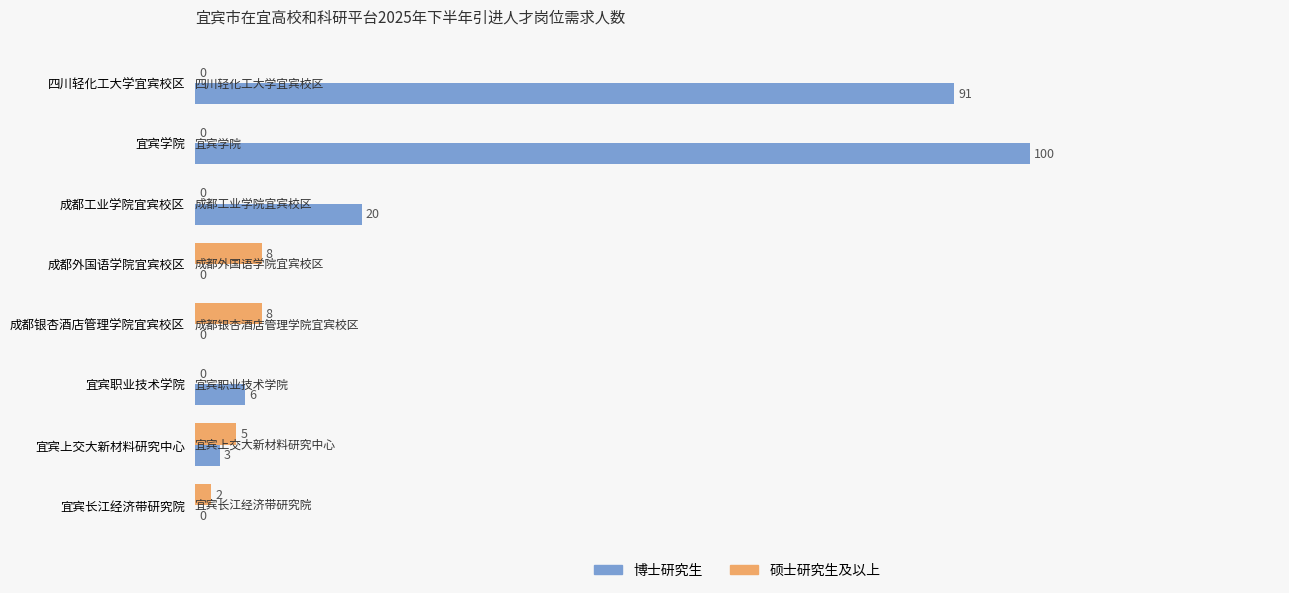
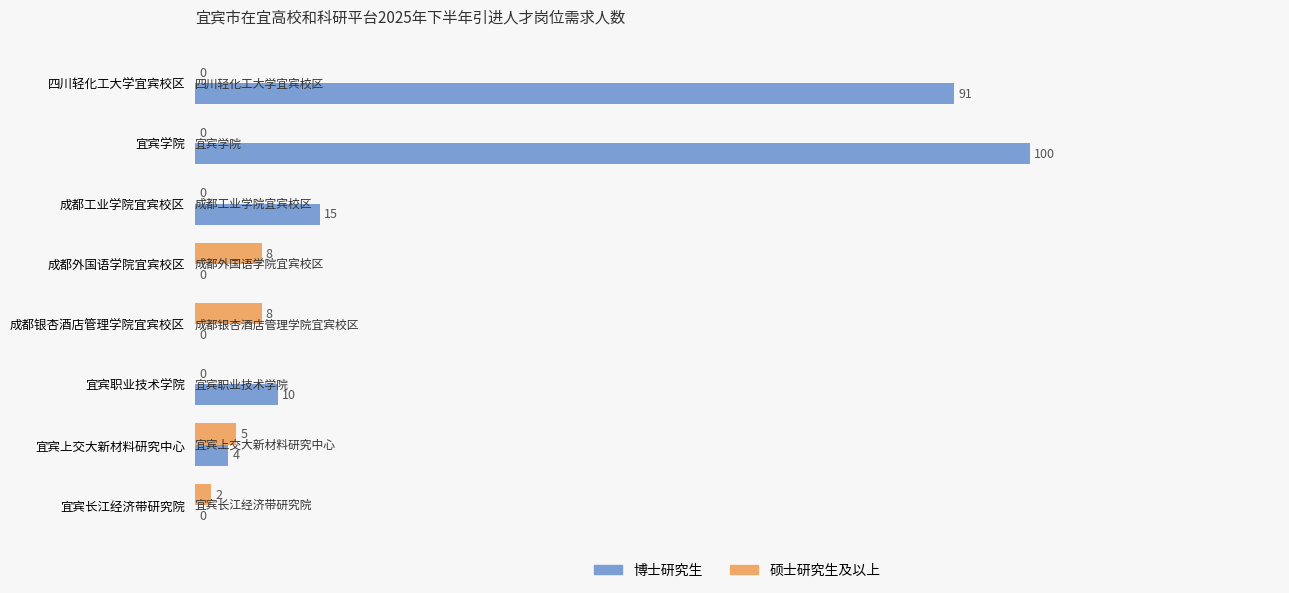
博士研究生, 成都工业学院宜宾校区: 20 -> 15
博士研究生, 宜宾职业技术学院: 6 -> 10
博士研究生, 宜宾上交大新材料研究中心: 3 -> 4
